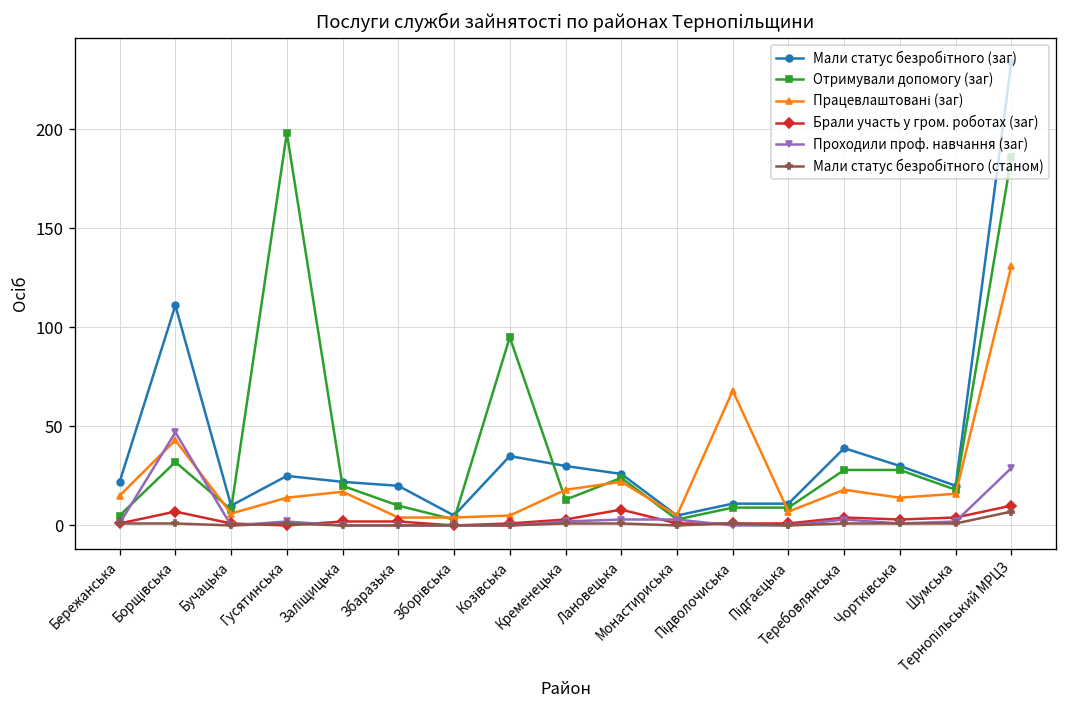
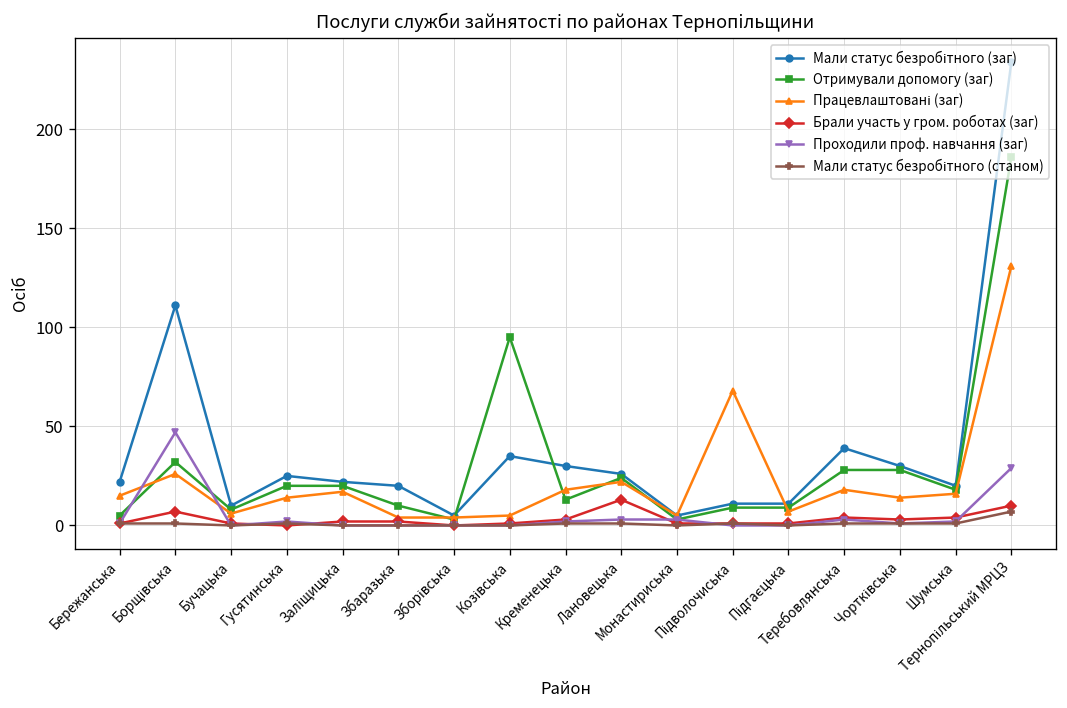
Працевлаштовані (заг), Борщівська: 43 -> 26
Отримували допомогу (заг), Гусятинська: 198 -> 20
Брали участь у гром. роботах (заг), Лановецька: 8 -> 13
